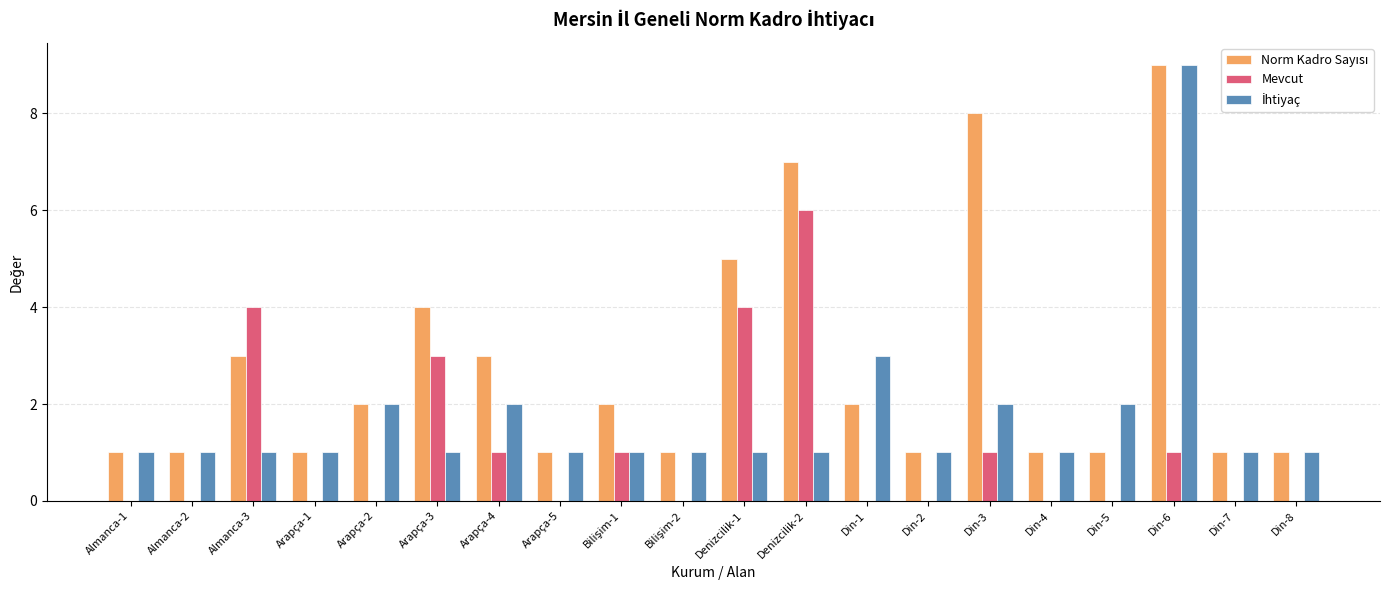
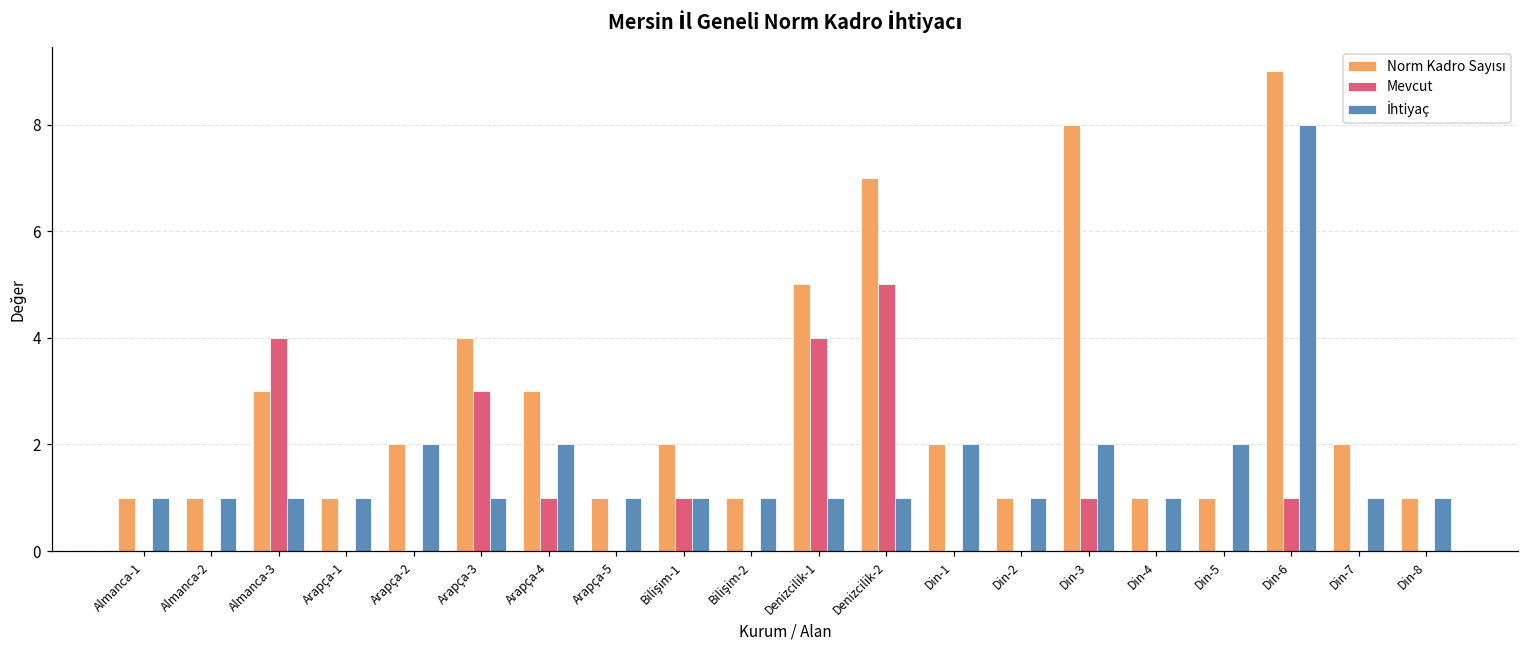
Mevcut, Denizcilik-2: 6 -> 5
İhtiyaç, Din-1: 3 -> 2
İhtiyaç, Din-6: 9 -> 8
Norm Kadro Sayısı, Din-7: 1 -> 2
